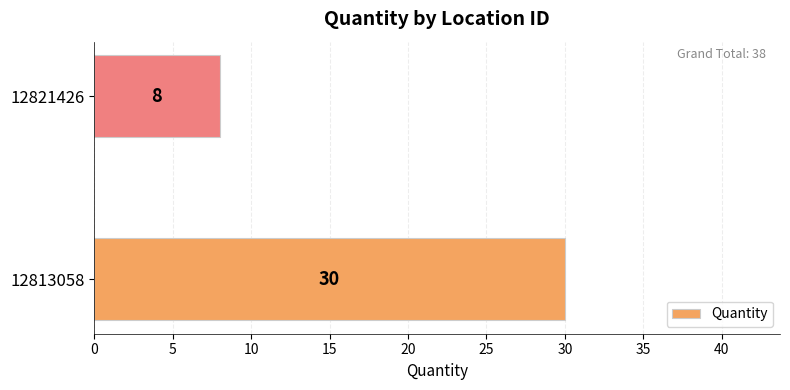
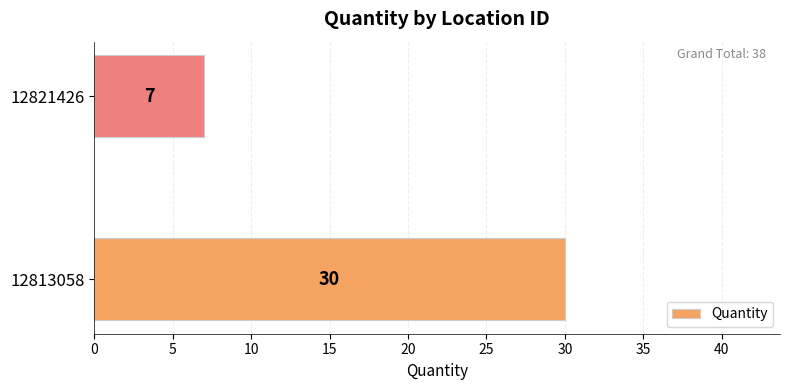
12821426: 8 -> 7
